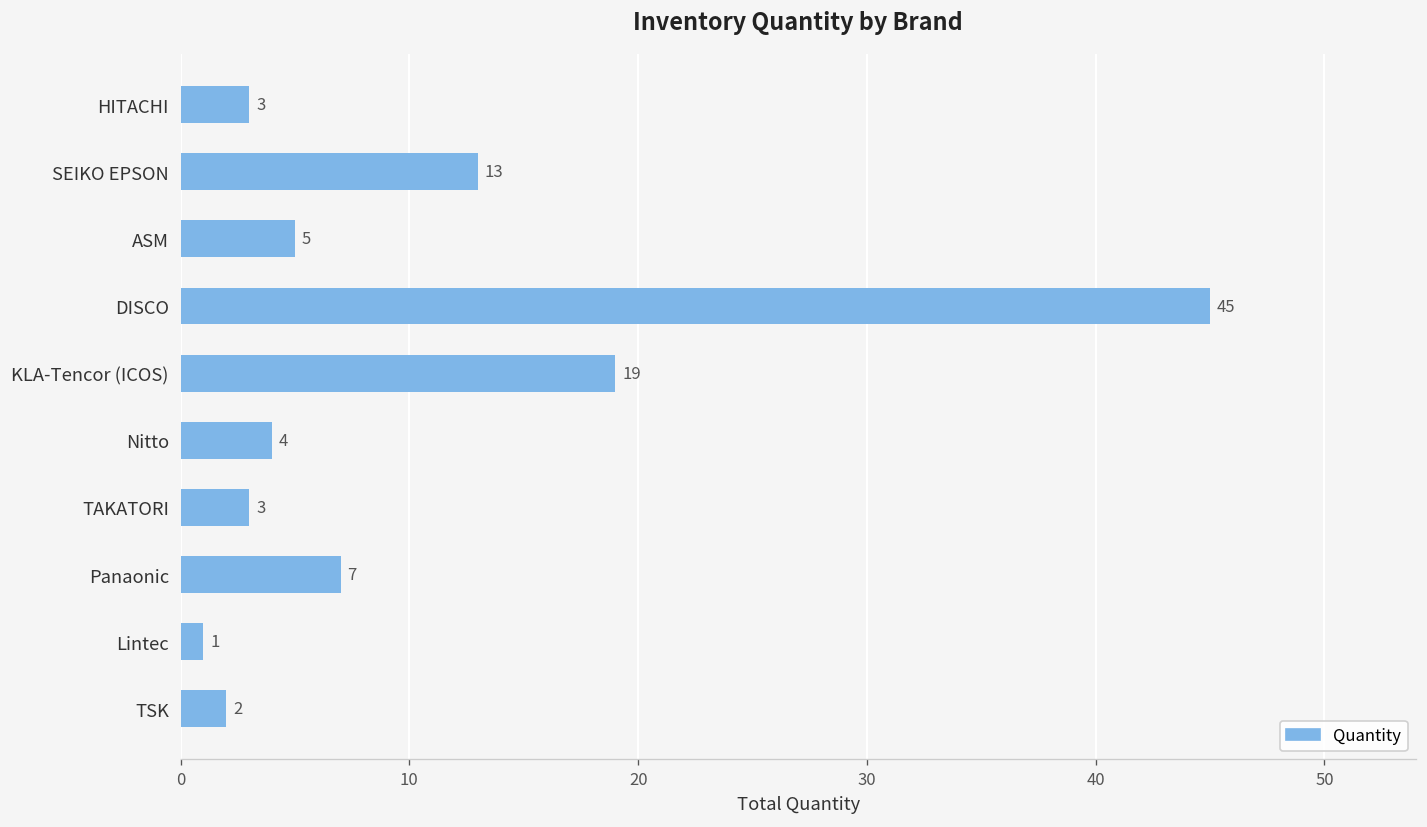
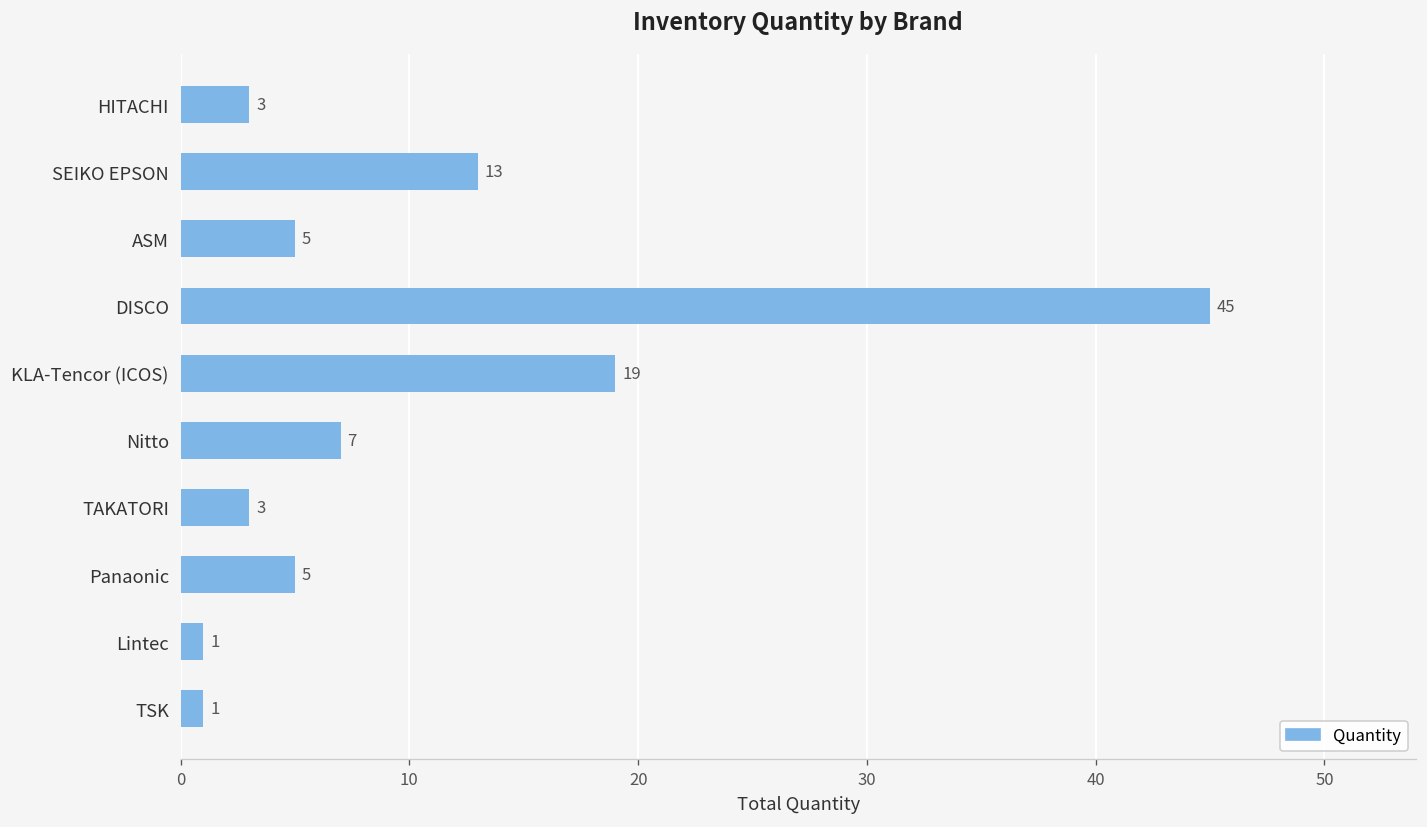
Nitto: 4 -> 7
Panaonic: 7 -> 5
TSK: 2 -> 1
